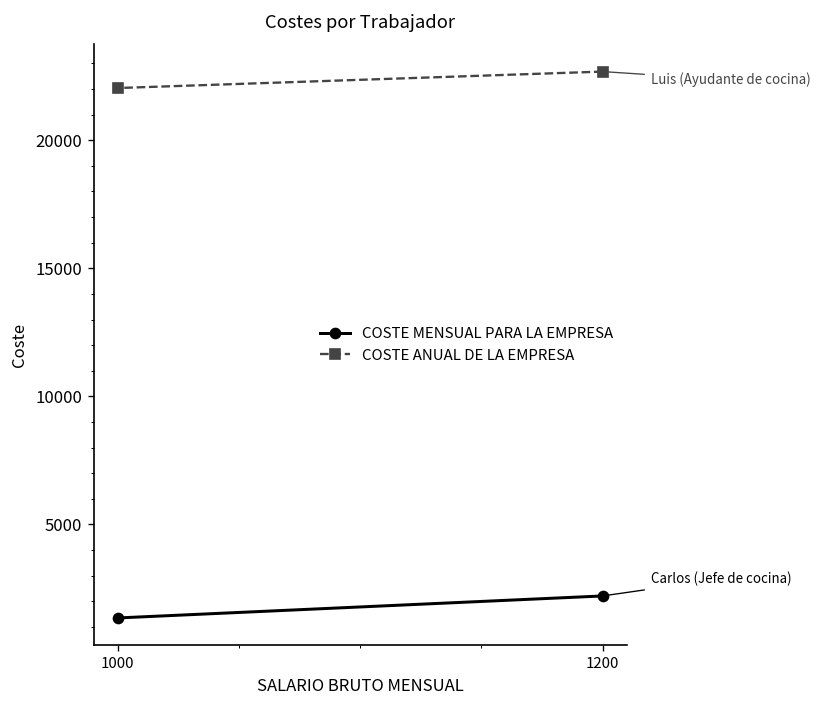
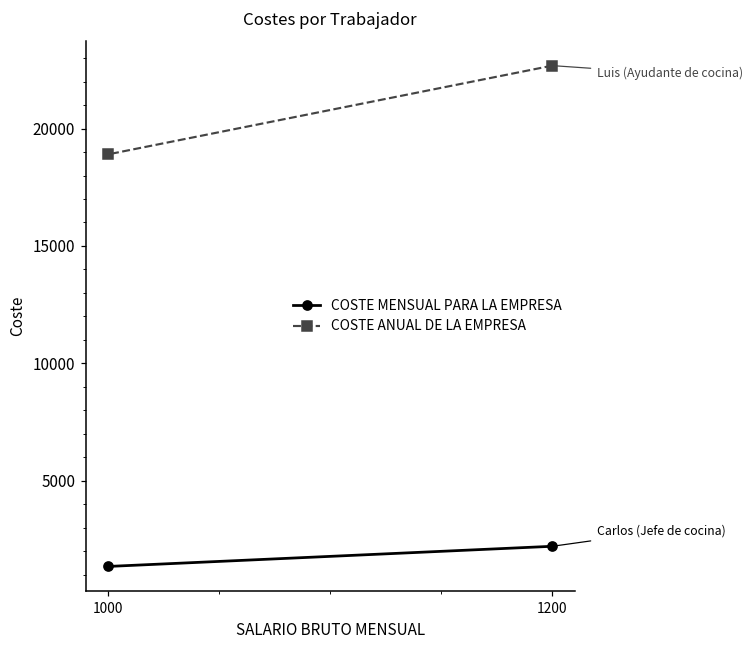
COSTE ANUAL DE LA EMPRESA, 1000: 22000 -> 18900
